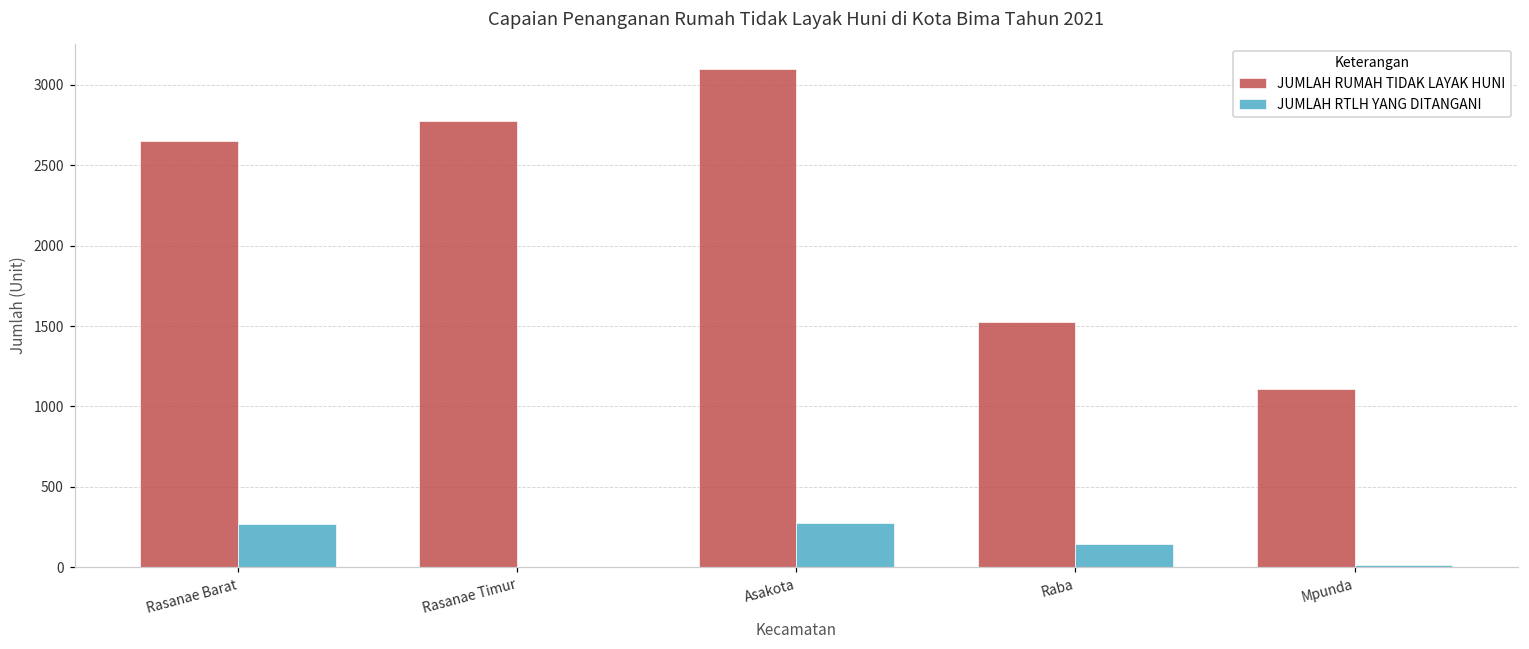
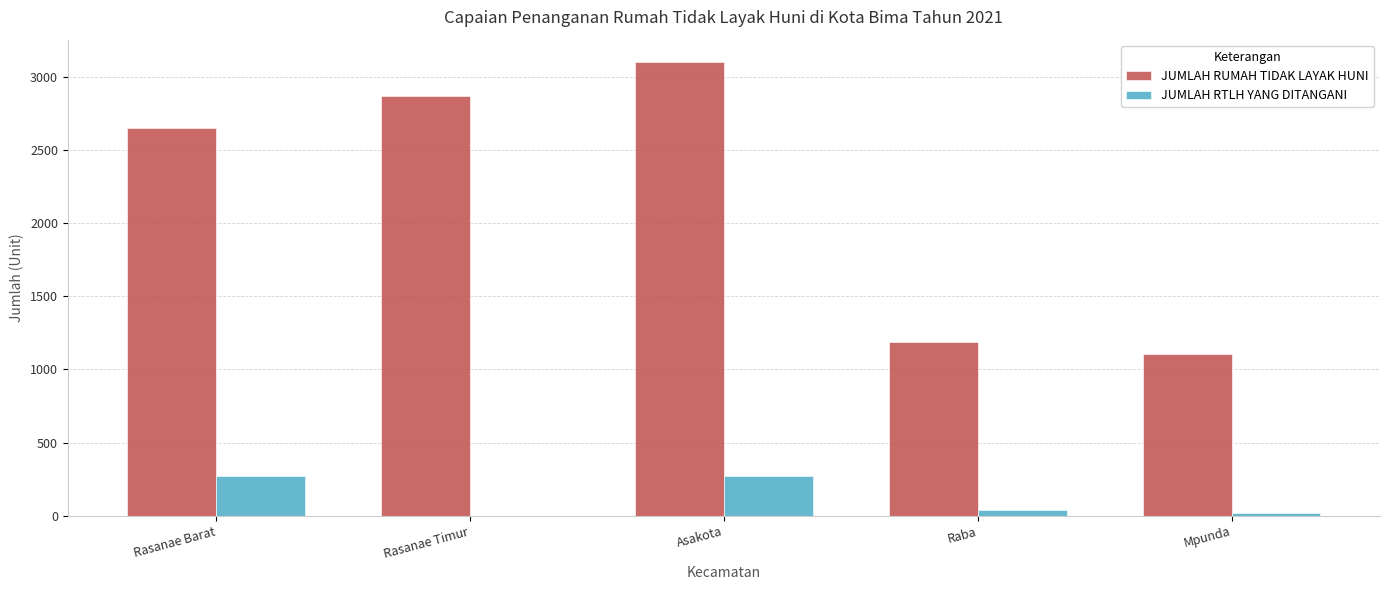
JUMLAH RUMAH TIDAK LAYAK HUNI, Rasanae Timur: 2770 -> 2870
JUMLAH RUMAH TIDAK LAYAK HUNI, Raba: 1520 -> 1190
JUMLAH RTLH YANG DITANGANI, Raba: 140 -> 40
